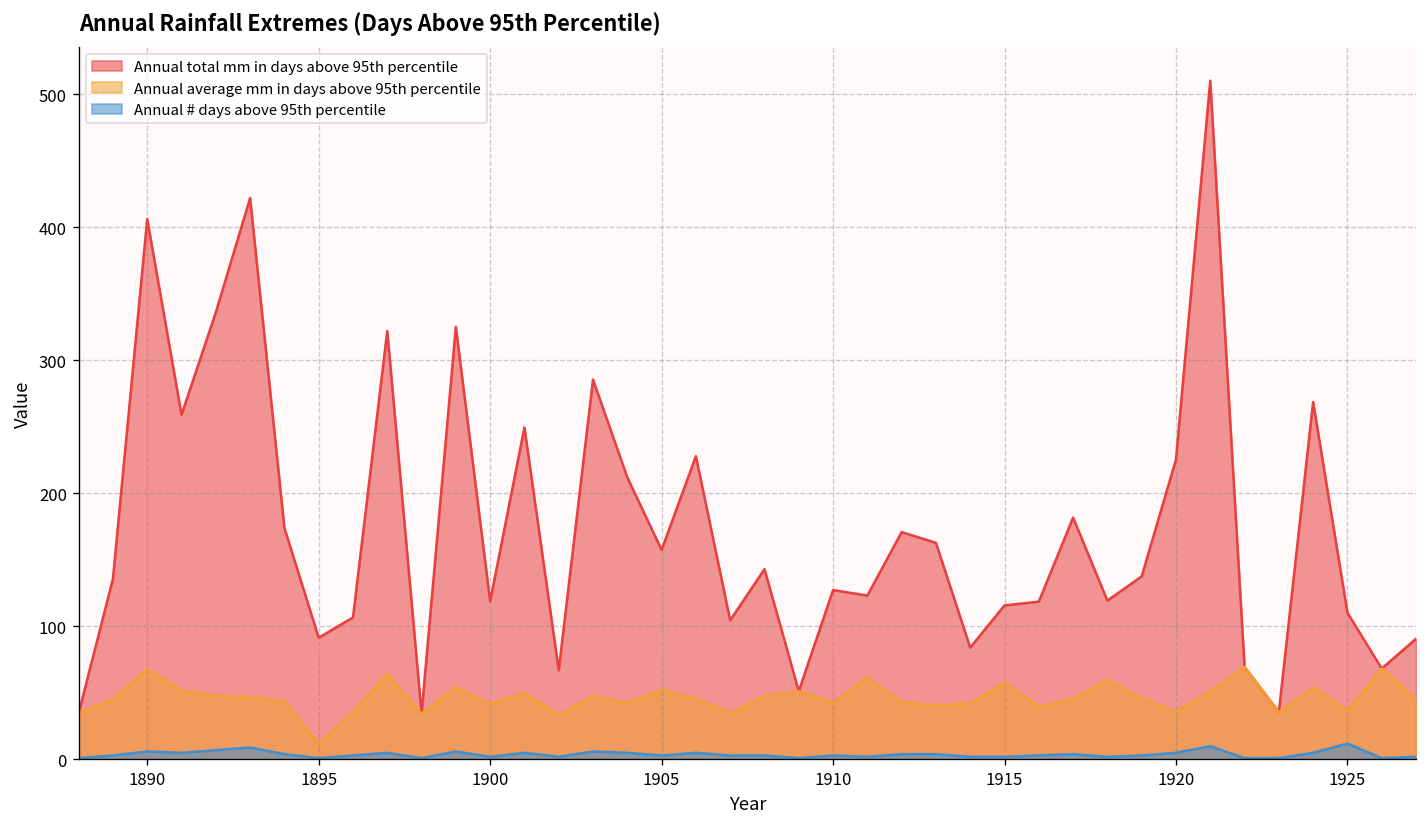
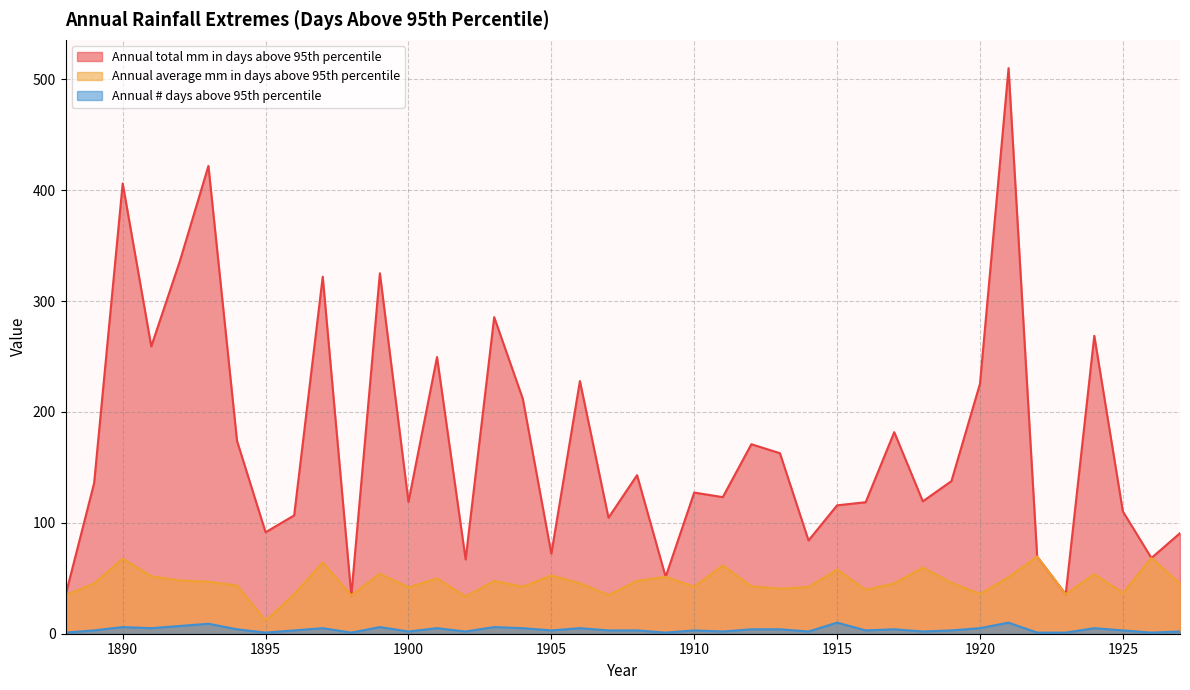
Annual total mm in days above 95th percentile, 1905: 158 -> 72
Annual # days above 95th percentile, 1915: 2 -> 10
Annual # days above 95th percentile, 1925: 12 -> 3
